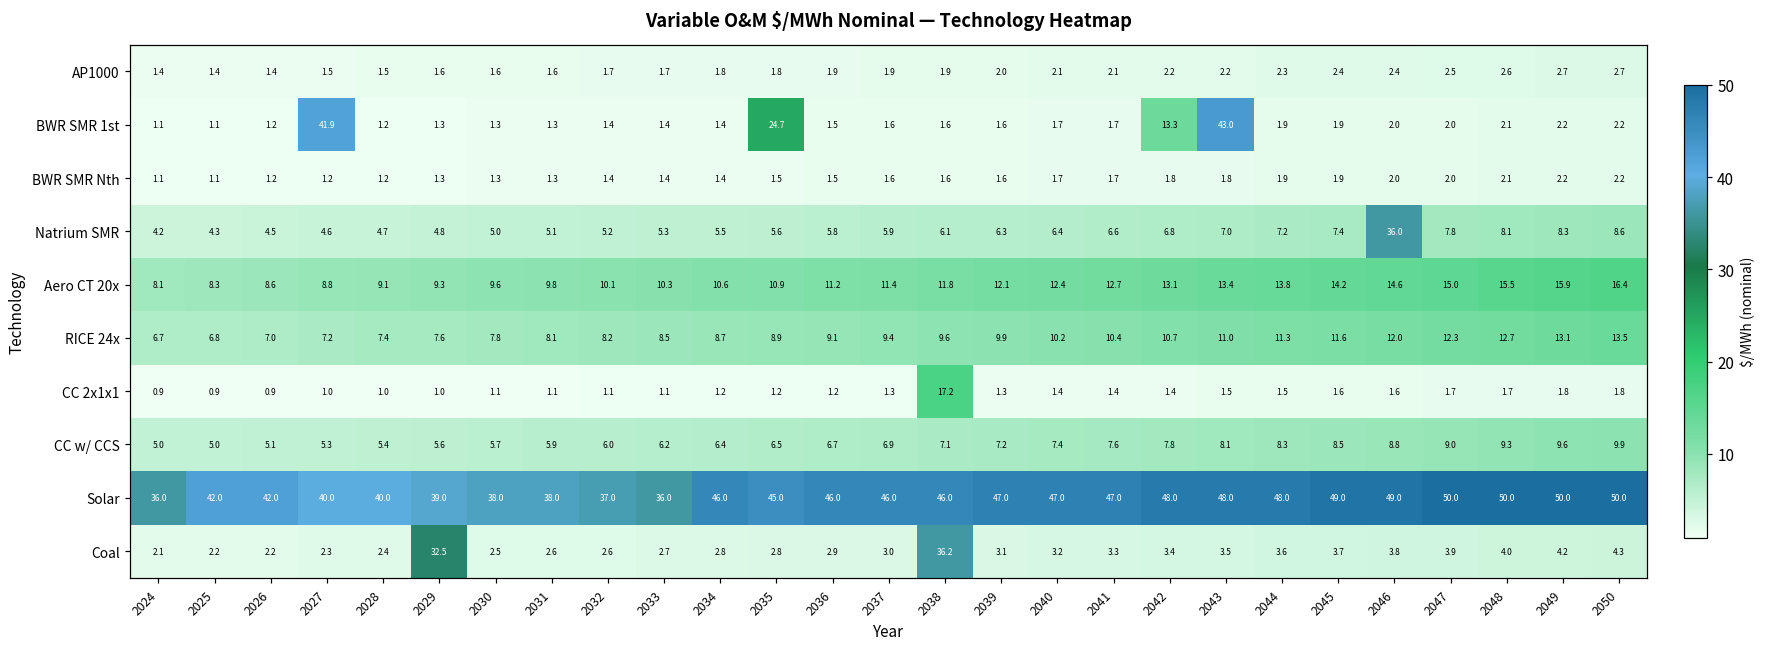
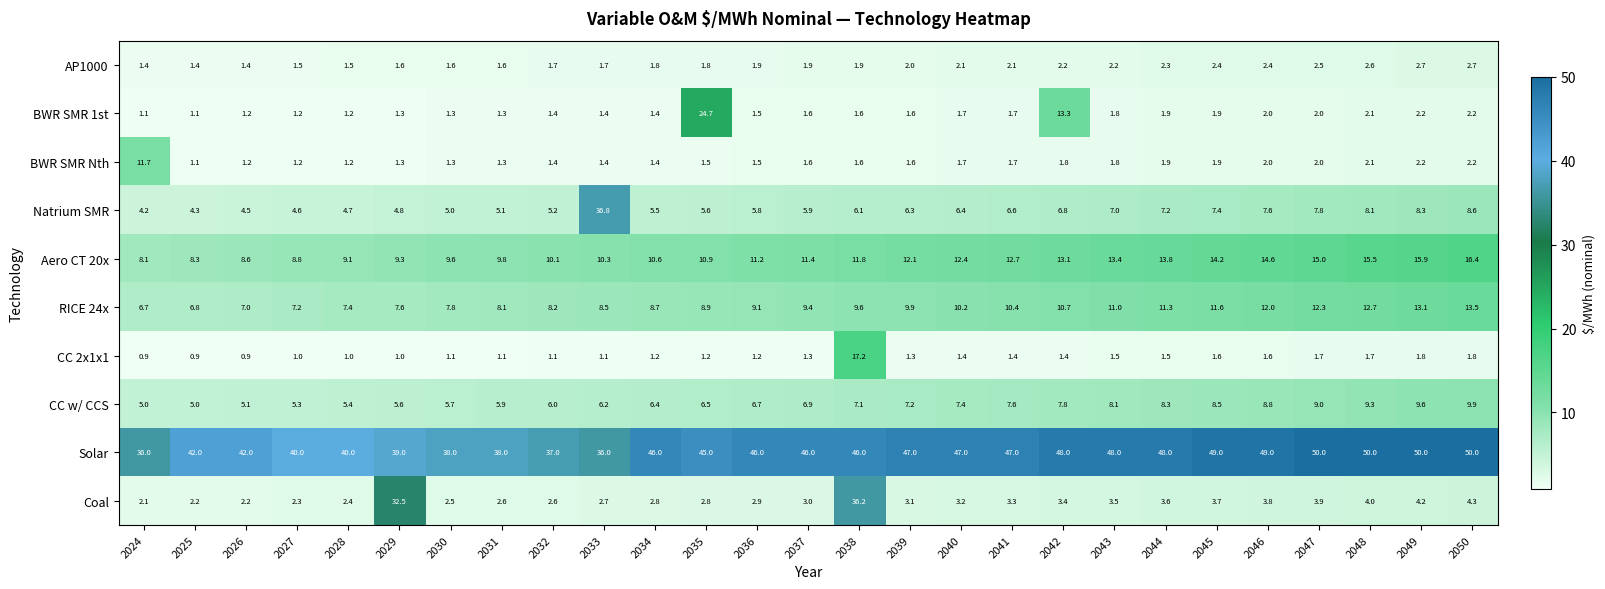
BWR SMR 1st, 2027: 41.9 -> 1.2
BWR SMR 1st, 2043: 43.0 -> 1.8
BWR SMR Nth, 2024: 1.1 -> 11.7
Natrium SMR, 2033: 5.3 -> 36.8
Natrium SMR, 2046: 36.0 -> 7.6
